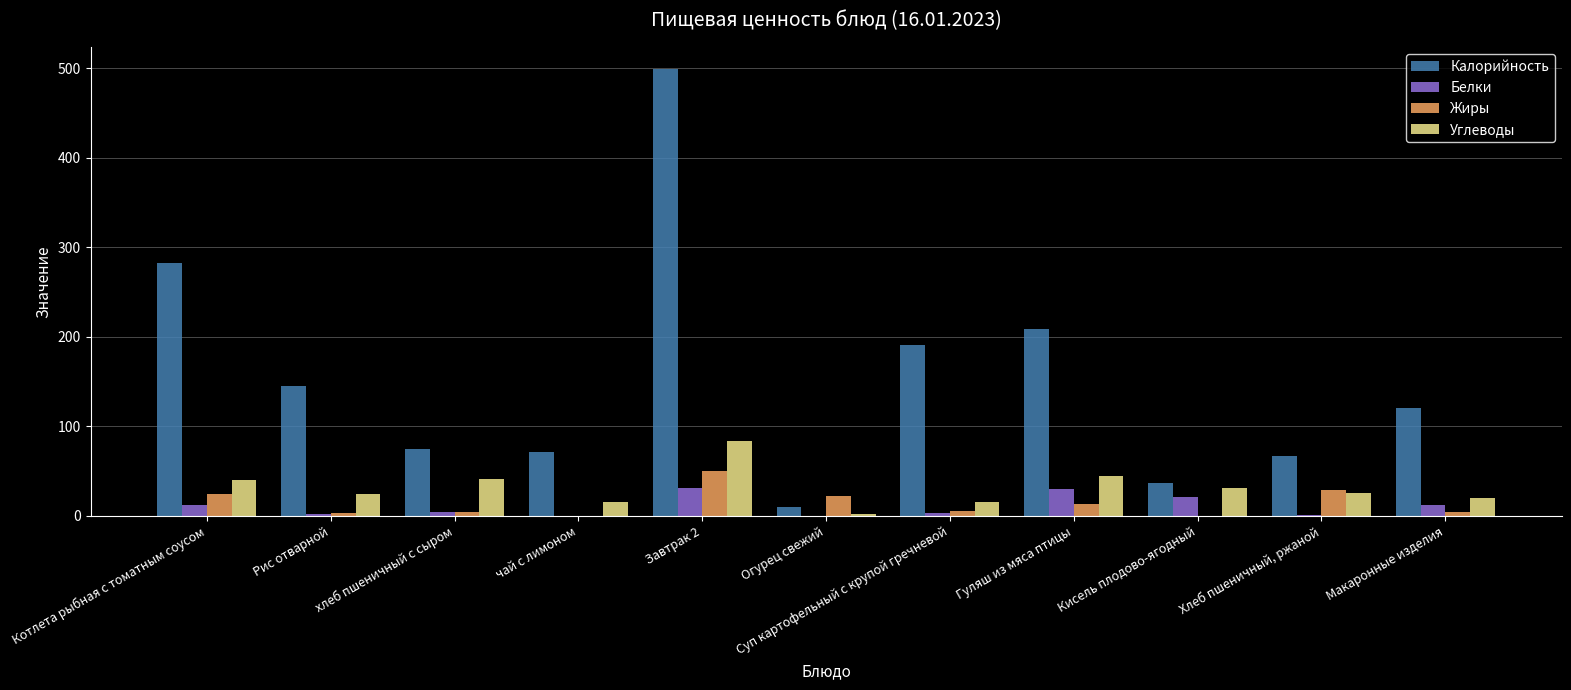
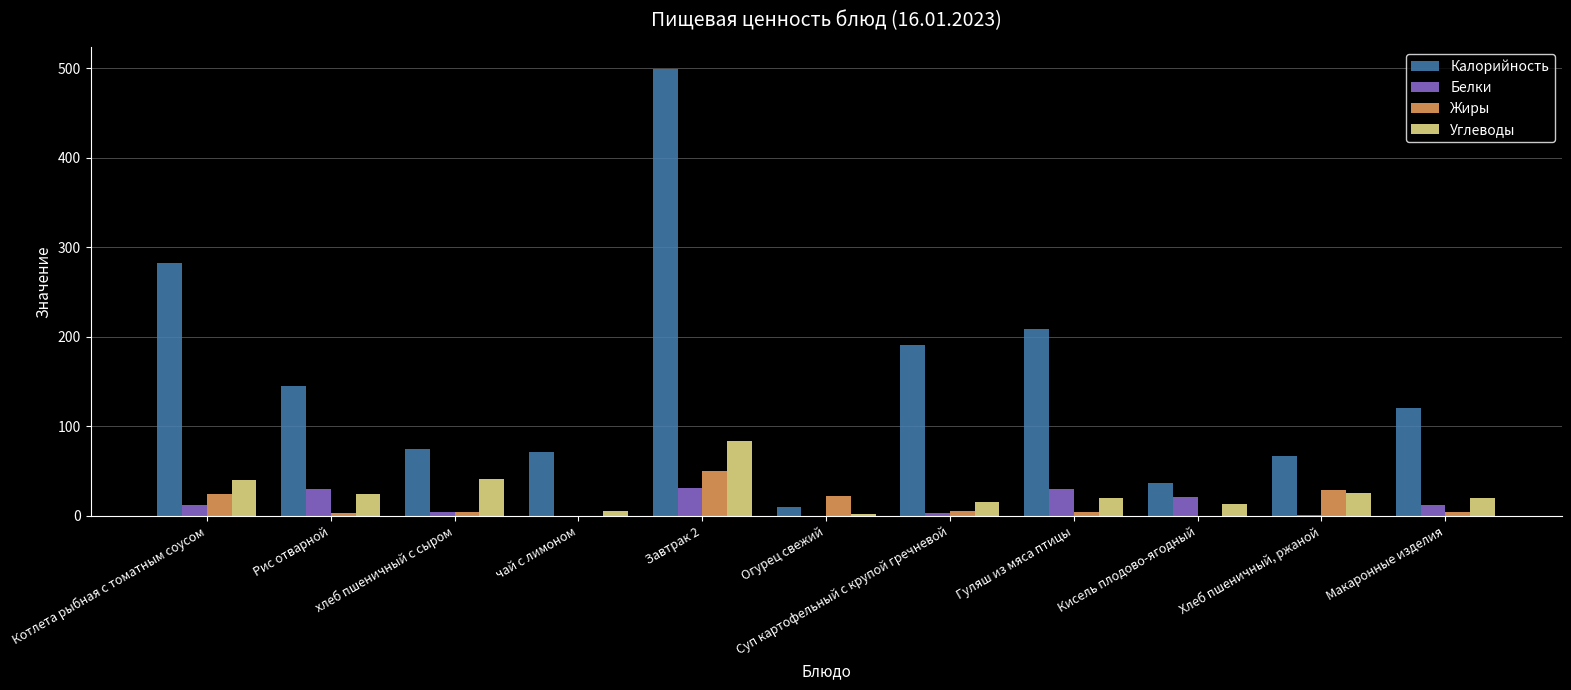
Белки, Рис отварной: 0 -> 30
Углеводы, чай с лимоном: 20 -> 10
Жиры, Гуляш из мяса птицы: 10 -> 0
Углеводы, Гуляш из мяса птицы: 50 -> 20
Углеводы, Кисель плодово-ягодный: 30 -> 10
